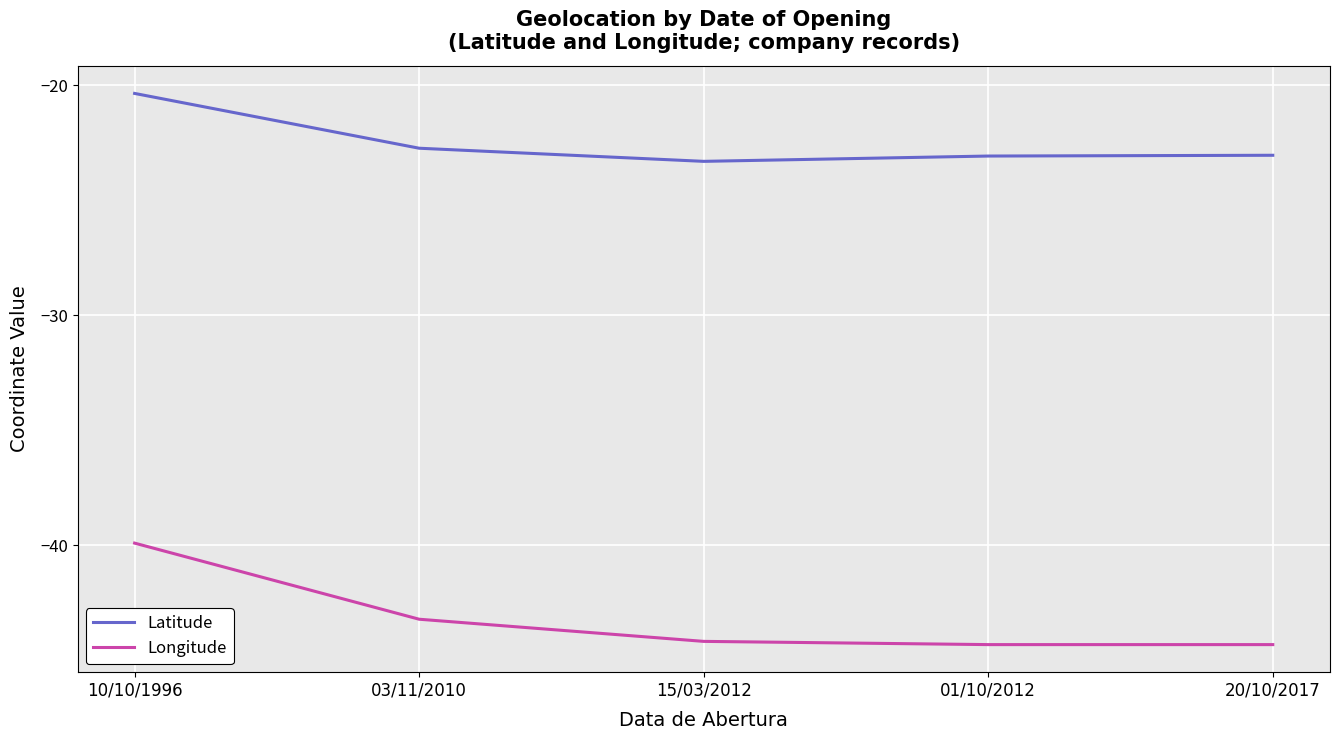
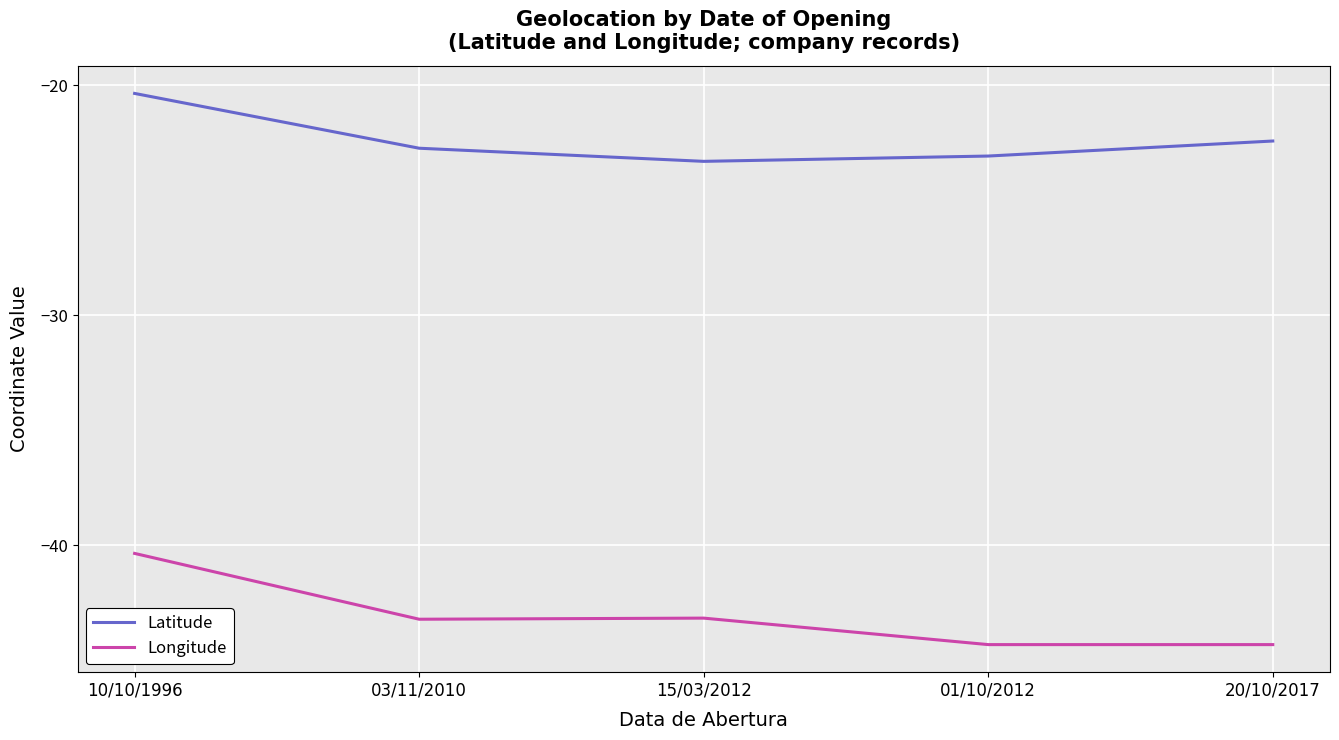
Longitude, 10/10/1996: -39.9 -> -40.4
Longitude, 15/03/2012: -44.2 -> -43.2
Latitude, 20/10/2017: -23.0 -> -22.4
